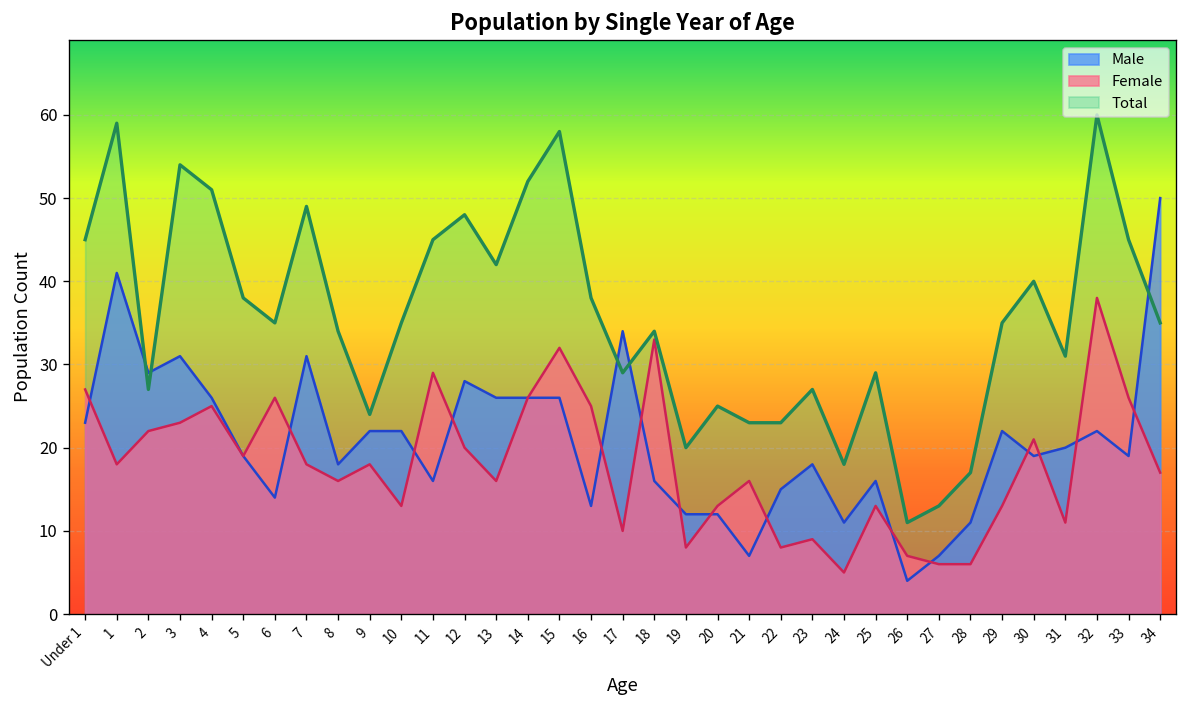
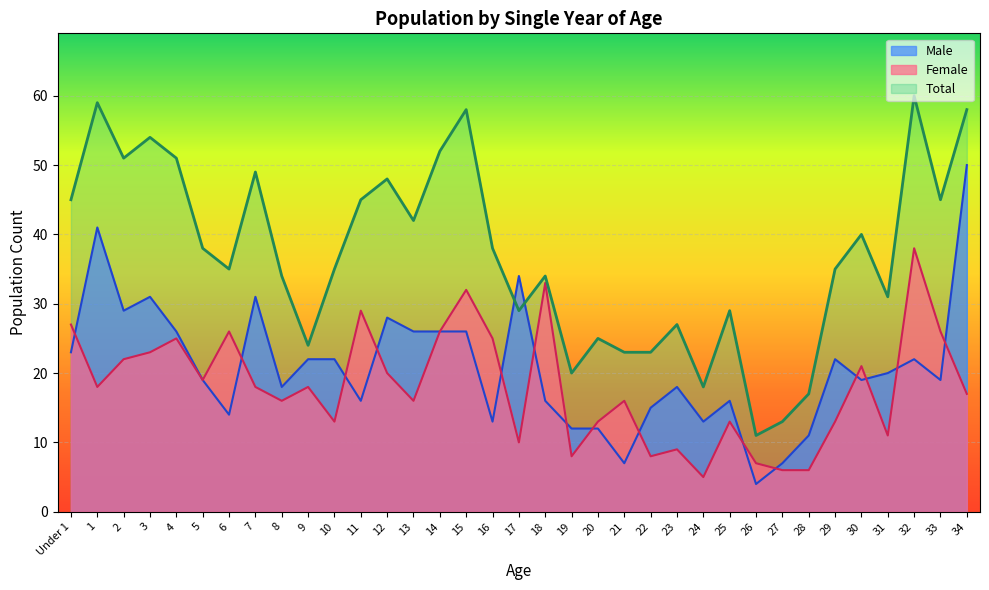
Total, 2: 27 -> 51
Male, 24: 11 -> 13
Total, 34: 35 -> 58
